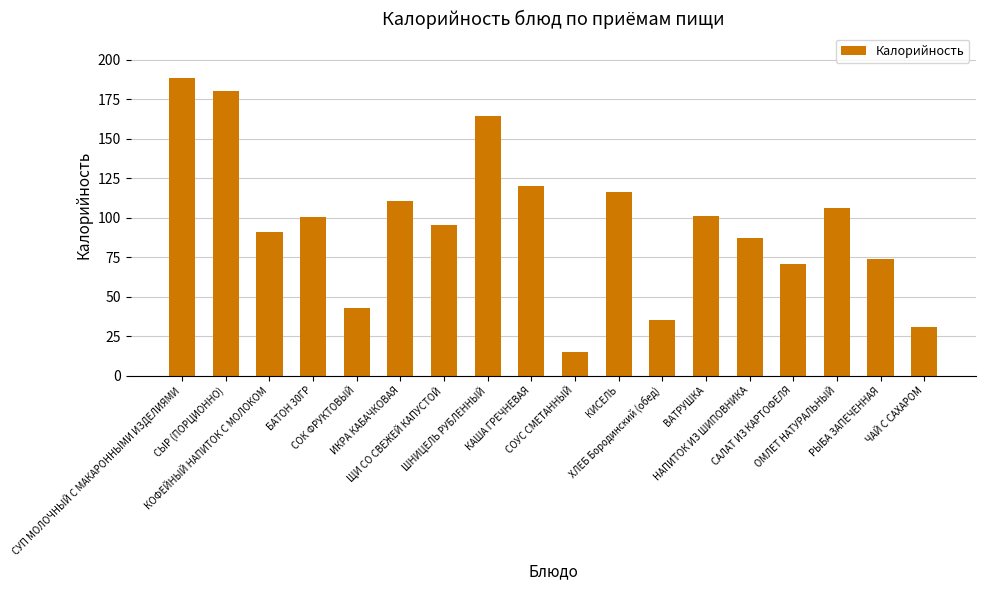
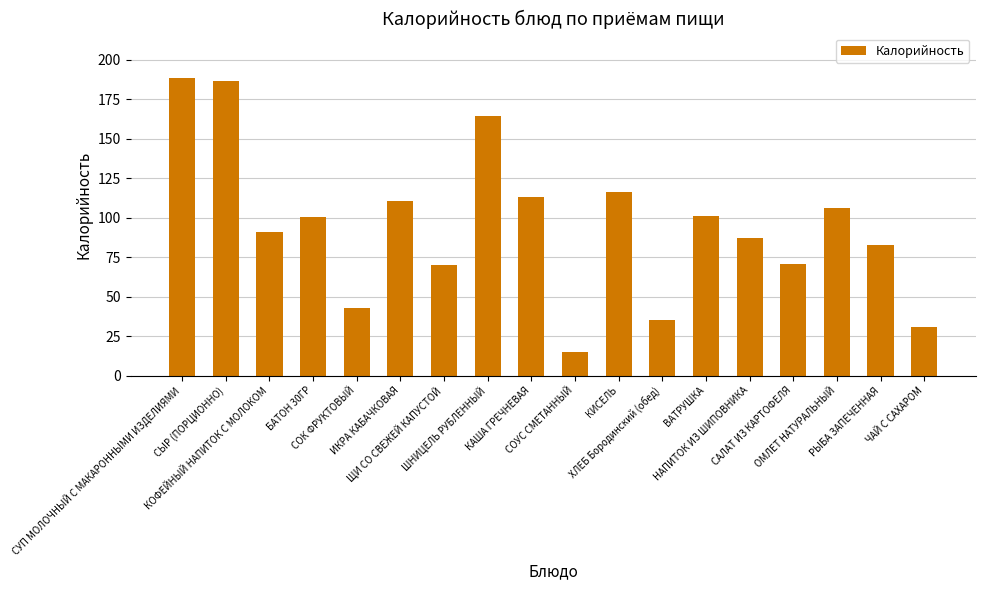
СЫР (ПОРЦИОННО): 180 -> 187
ЩИ СО СВЕЖЕЙ КАПУСТОЙ: 95 -> 70
КАША ГРЕЧНЕВАЯ: 120 -> 113
РЫБА ЗАПЕЧЕННАЯ: 74 -> 83
